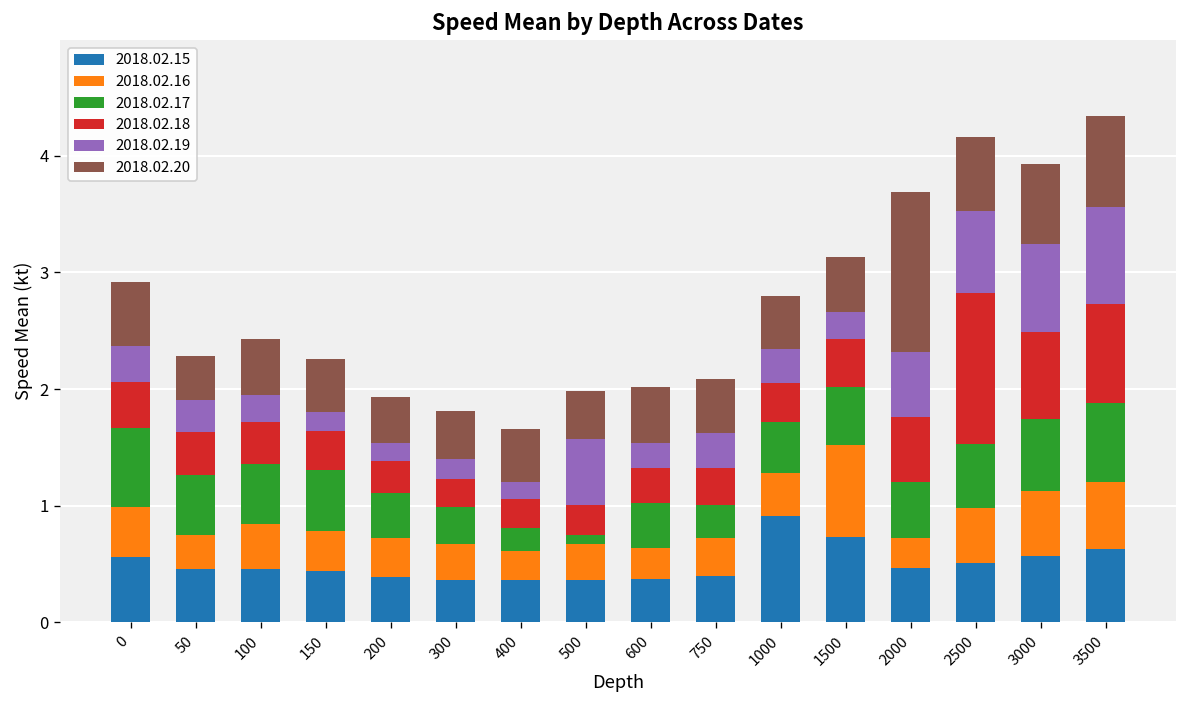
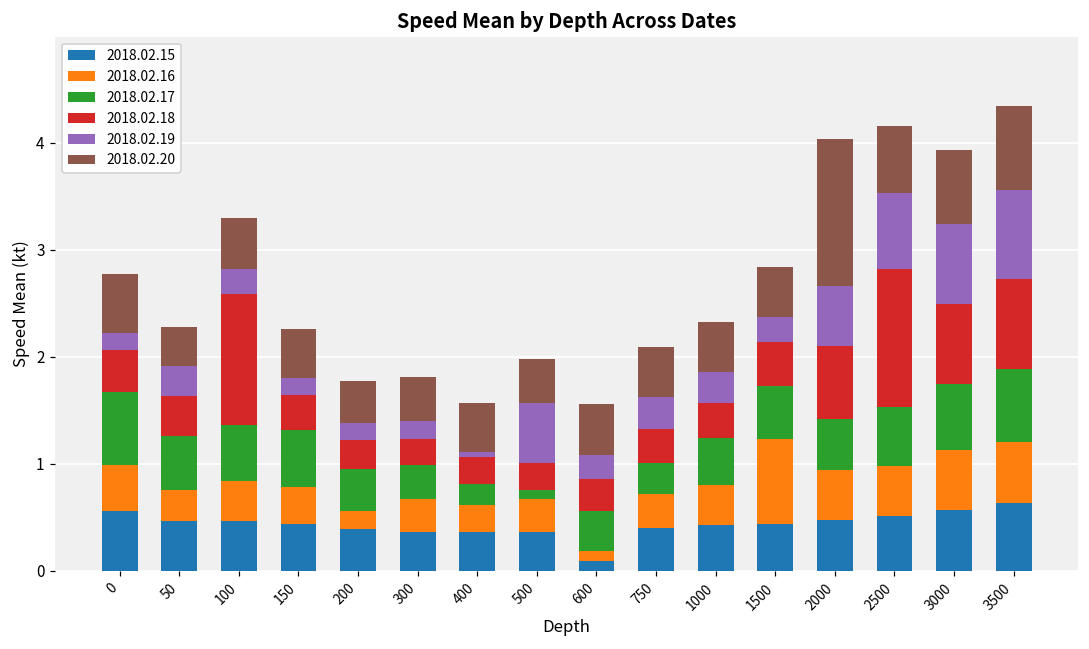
2018.02.19, 0: 0.3 -> 0.2
2018.02.18, 100: 0.4 -> 1.2
2018.02.16, 200: 0.3 -> 0.2
2018.02.19, 400: 0.1 -> 0.0
2018.02.15, 600: 0.4 -> 0.1
2018.02.16, 600: 0.3 -> 0.1
2018.02.15, 1000: 0.9 -> 0.4
2018.02.15, 1500: 0.7 -> 0.4
2018.02.16, 2000: 0.3 -> 0.5
2018.02.18, 2000: 0.6 -> 0.7
